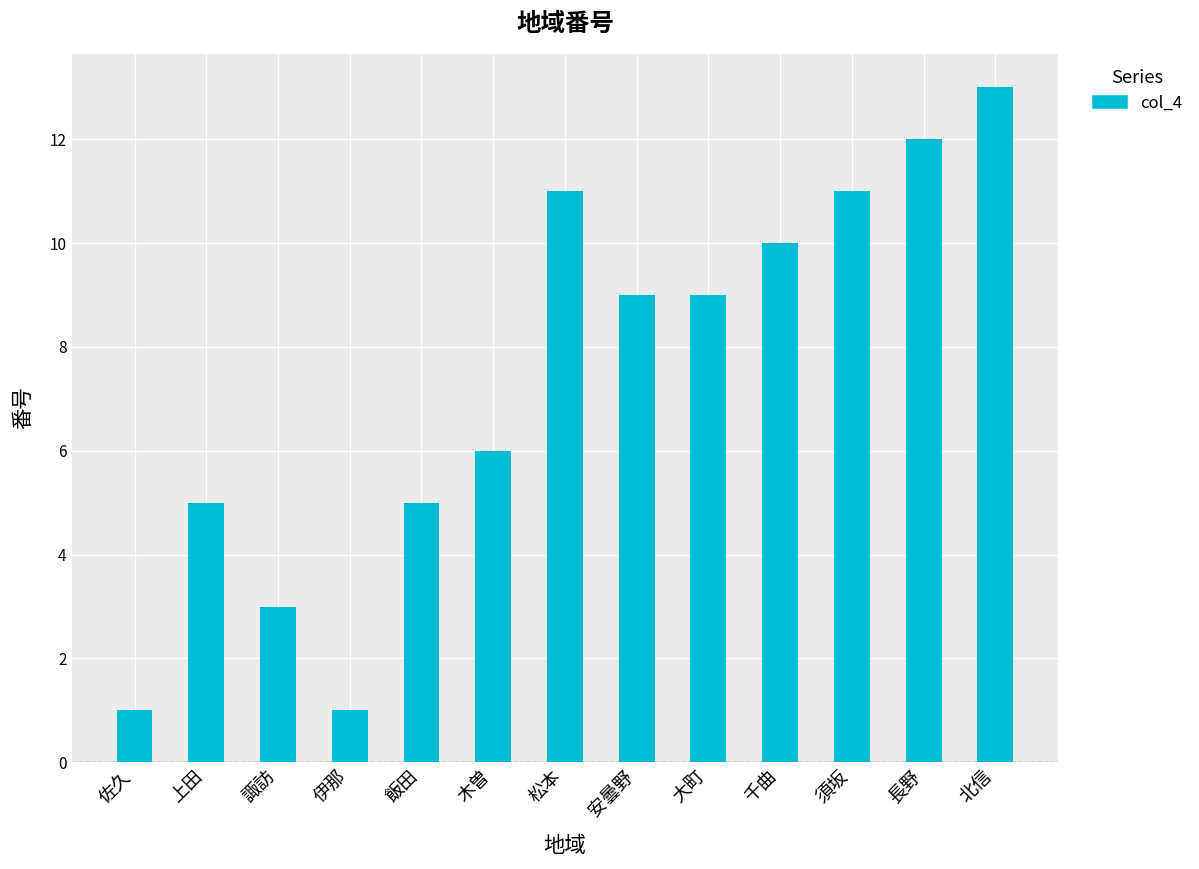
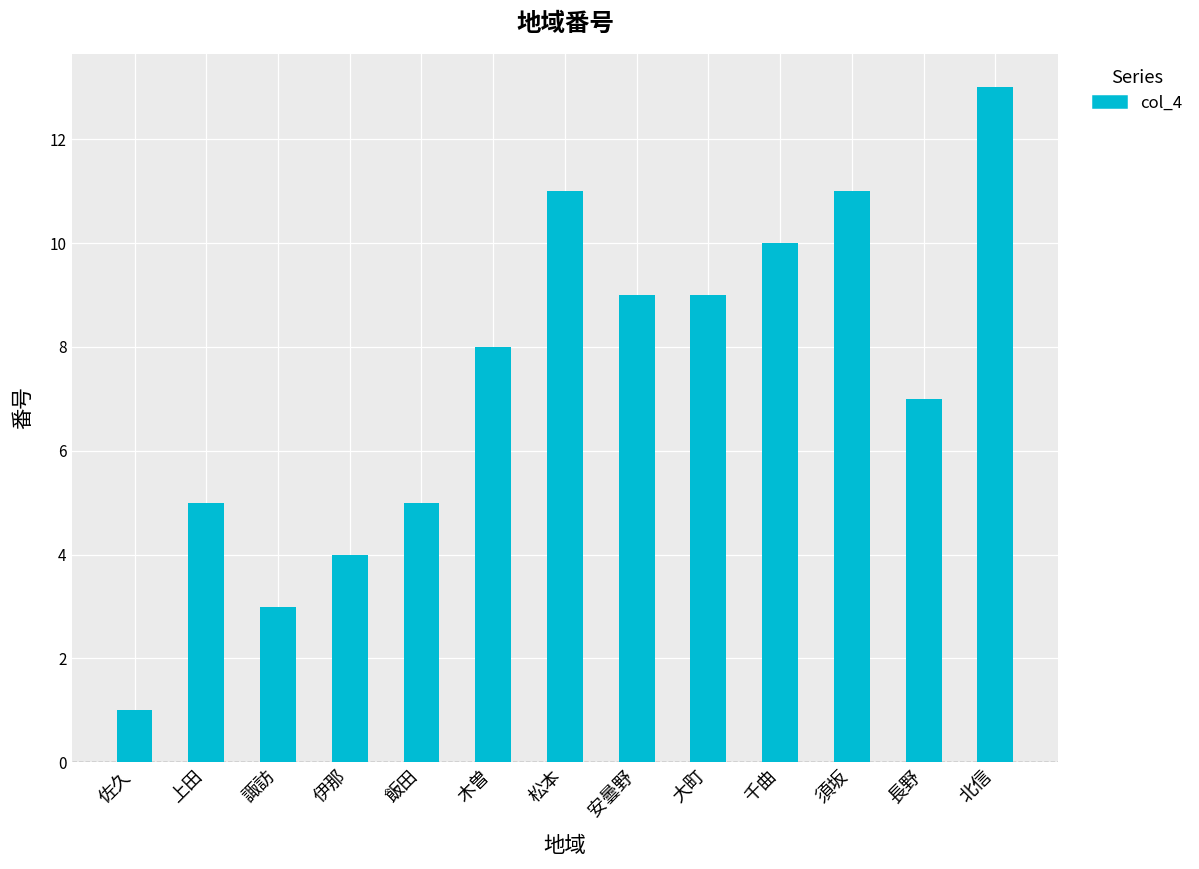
伊那: 1 -> 4
木曽: 6 -> 8
長野: 12 -> 7
